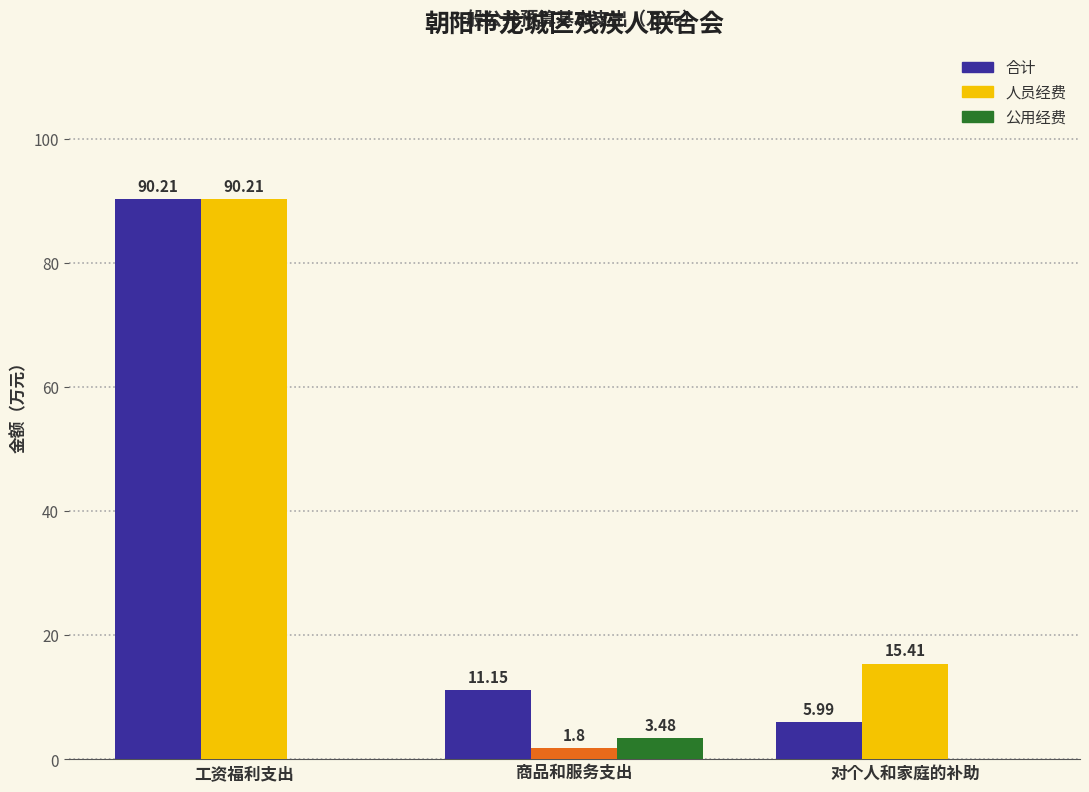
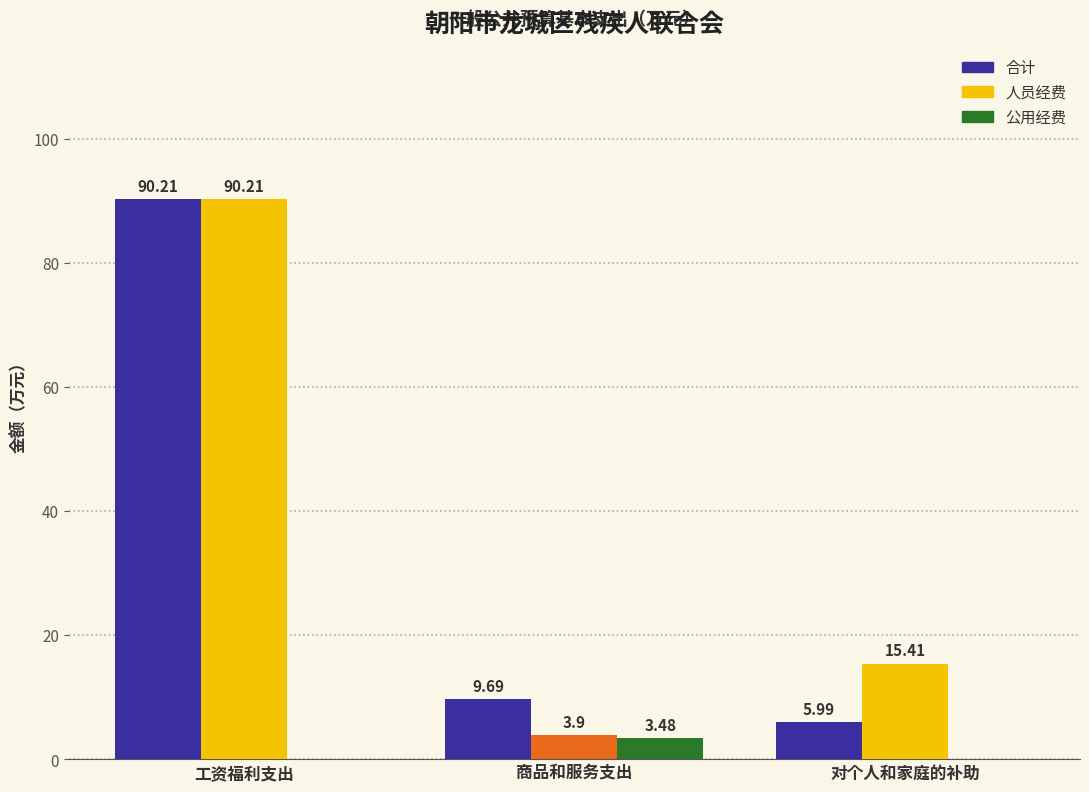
合计, 商品和服务支出: 11.15 -> 9.69
人员经费, 商品和服务支出: 1.8 -> 3.9
